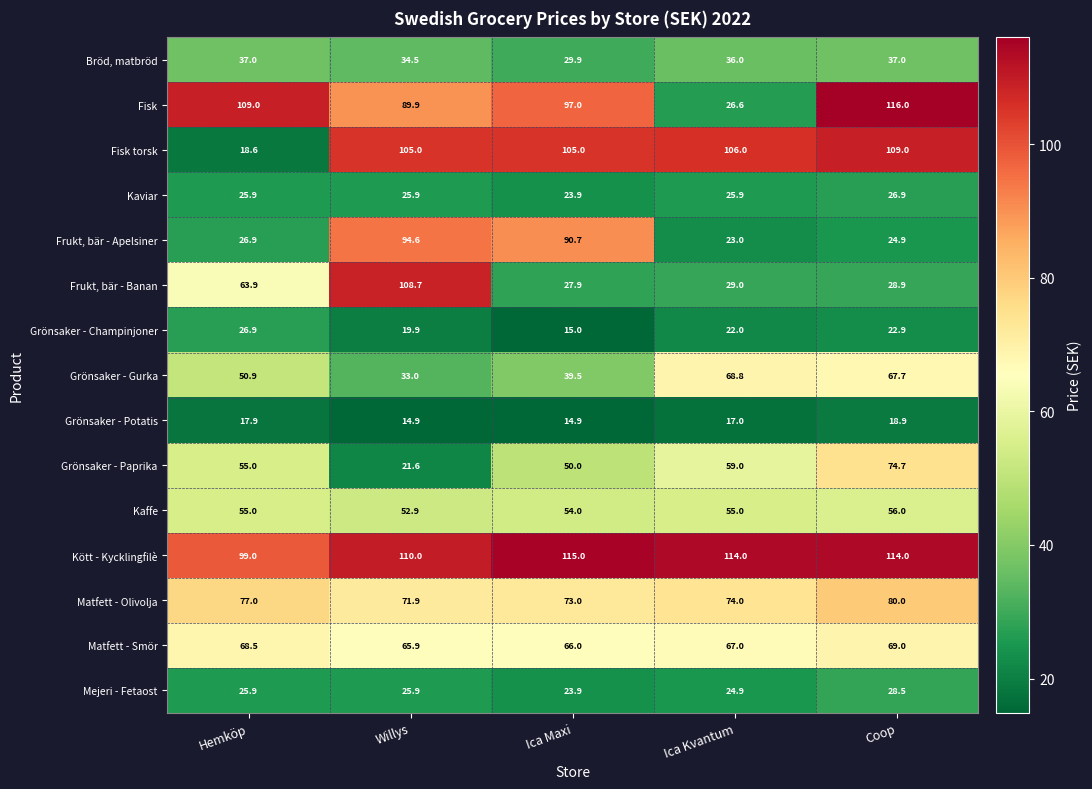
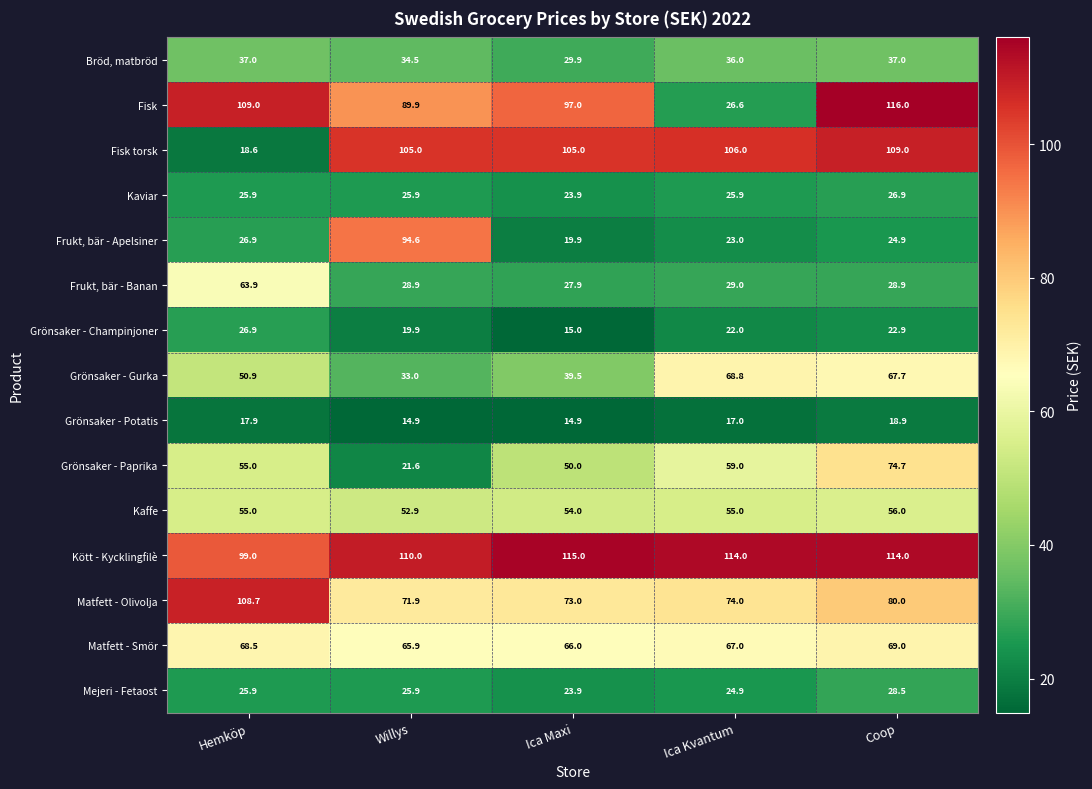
Frukt, bär - Apelsiner, Ica Maxi: 90.7 -> 19.9
Frukt, bär - Banan, Willys: 108.7 -> 28.9
Matfett - Olivolja, Hemköp: 77.0 -> 108.7
